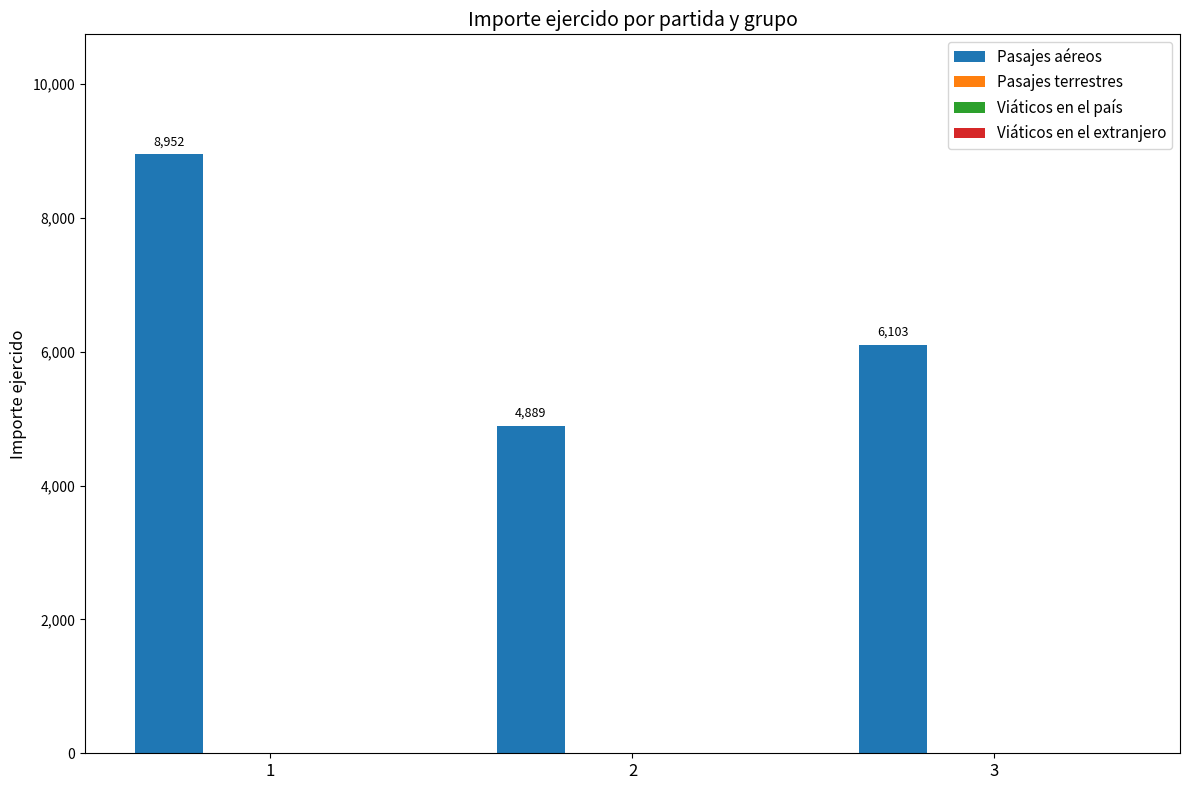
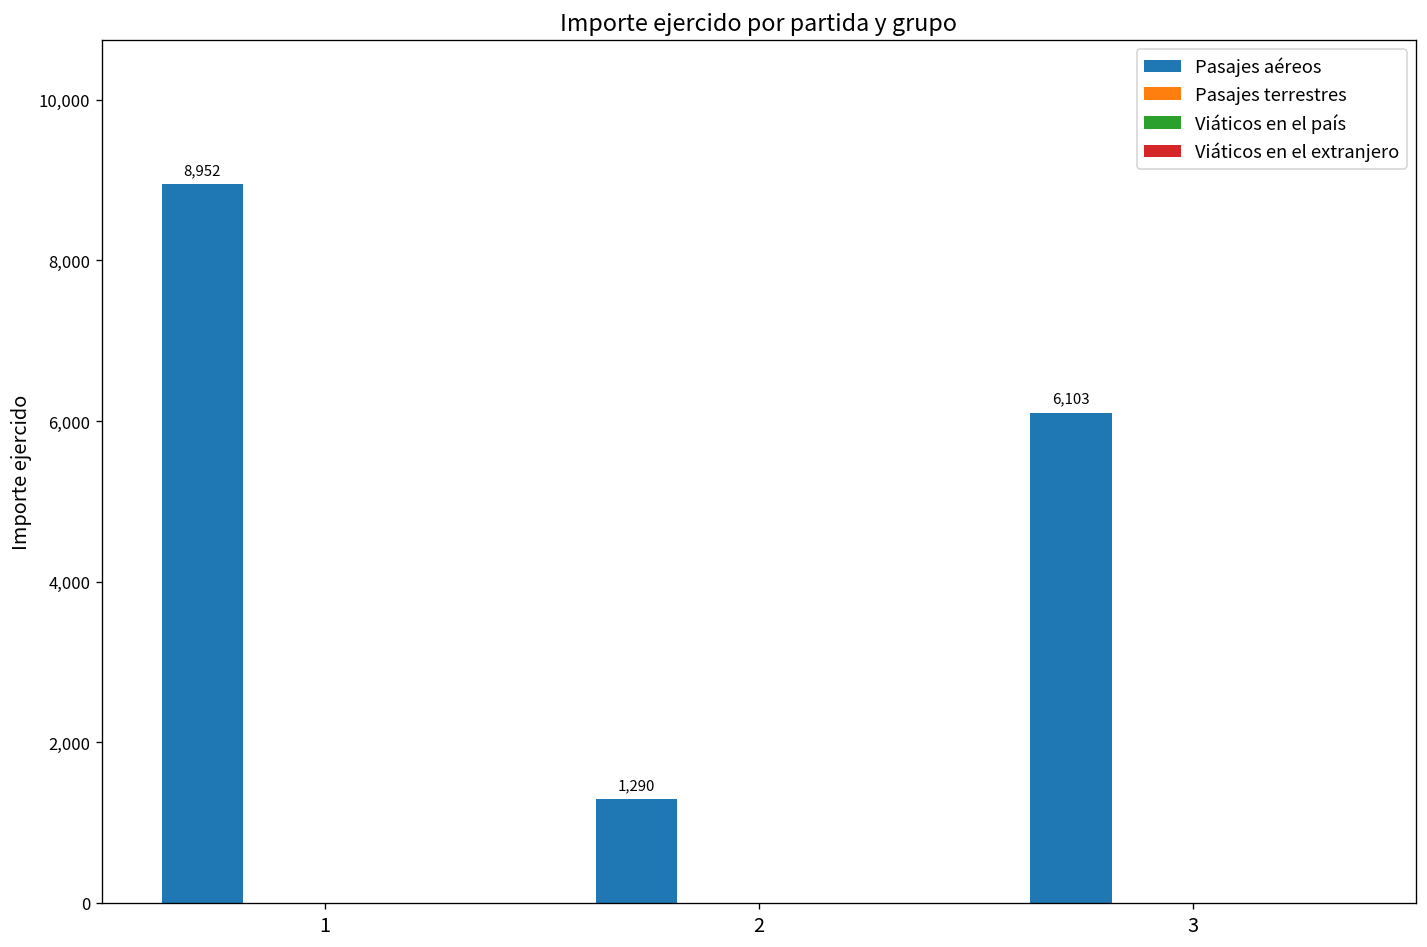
Pasajes aéreos, 2: 4,889 -> 1,290
